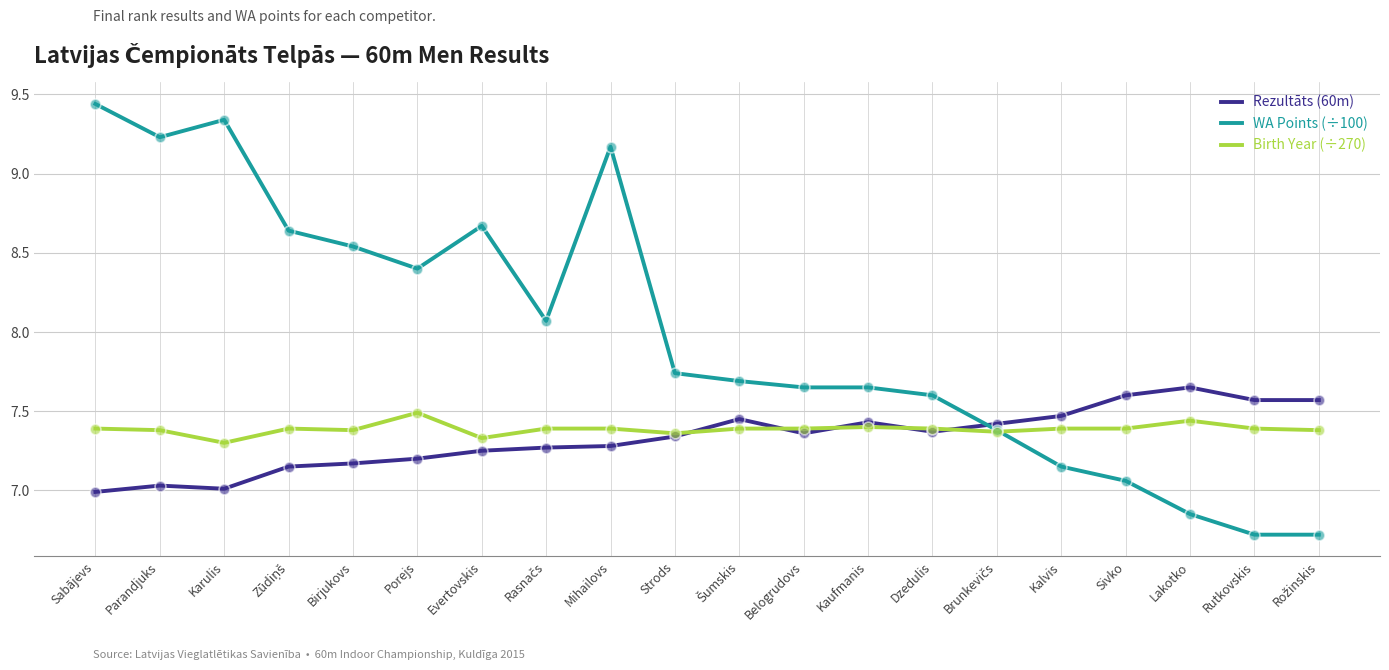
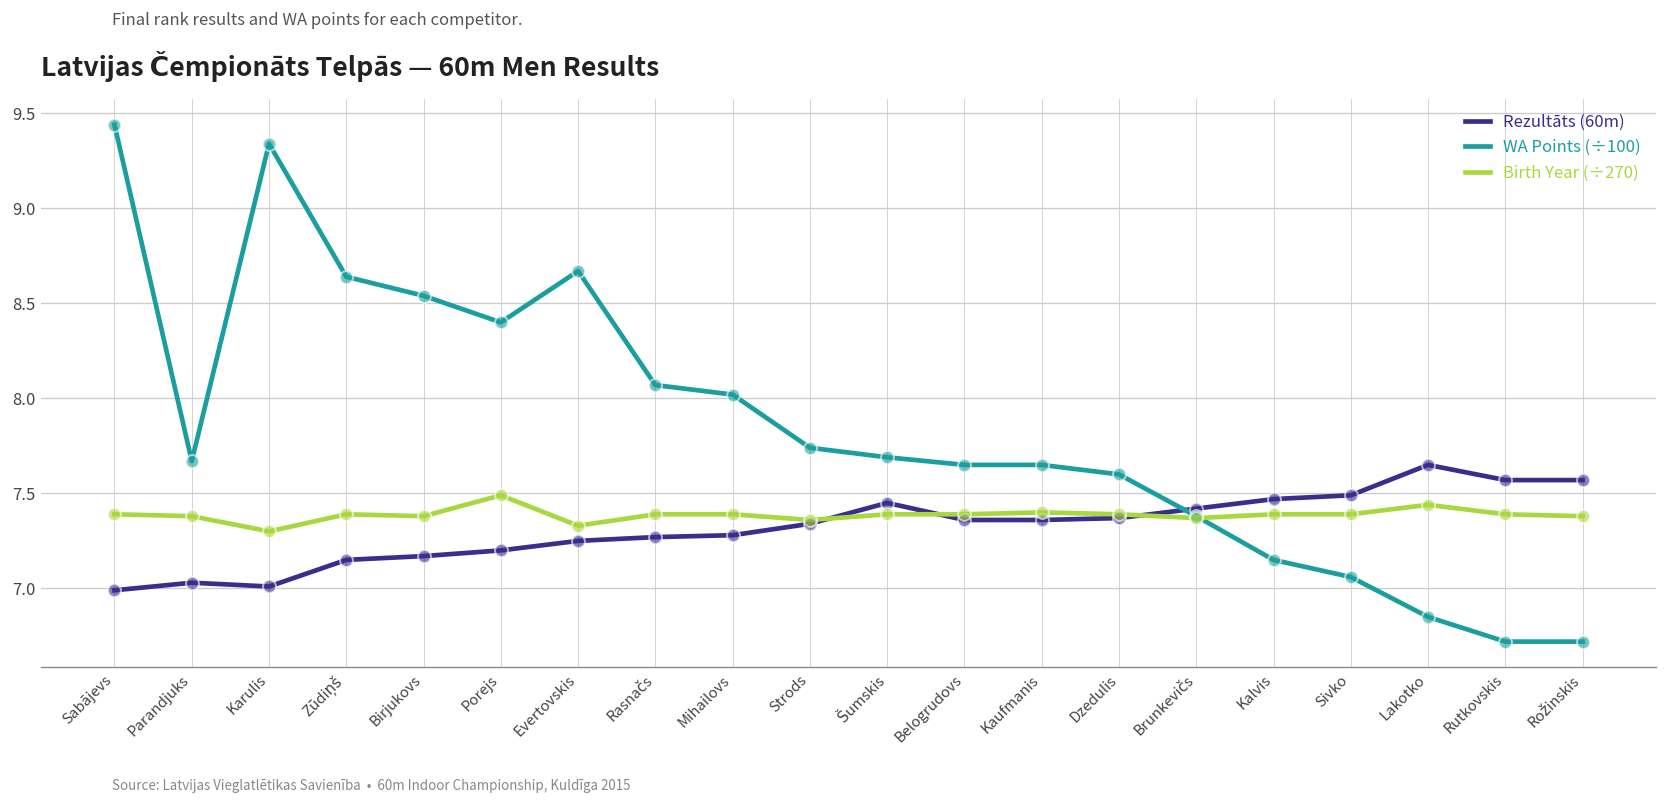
WA Points (÷100), Parandjuks: 9.23 -> 7.67
WA Points (÷100), Mihailovs: 9.17 -> 8.02
Rezultāts (60m), Kaufmanis: 7.43 -> 7.36
Rezultāts (60m), Sivko: 7.60 -> 7.49
